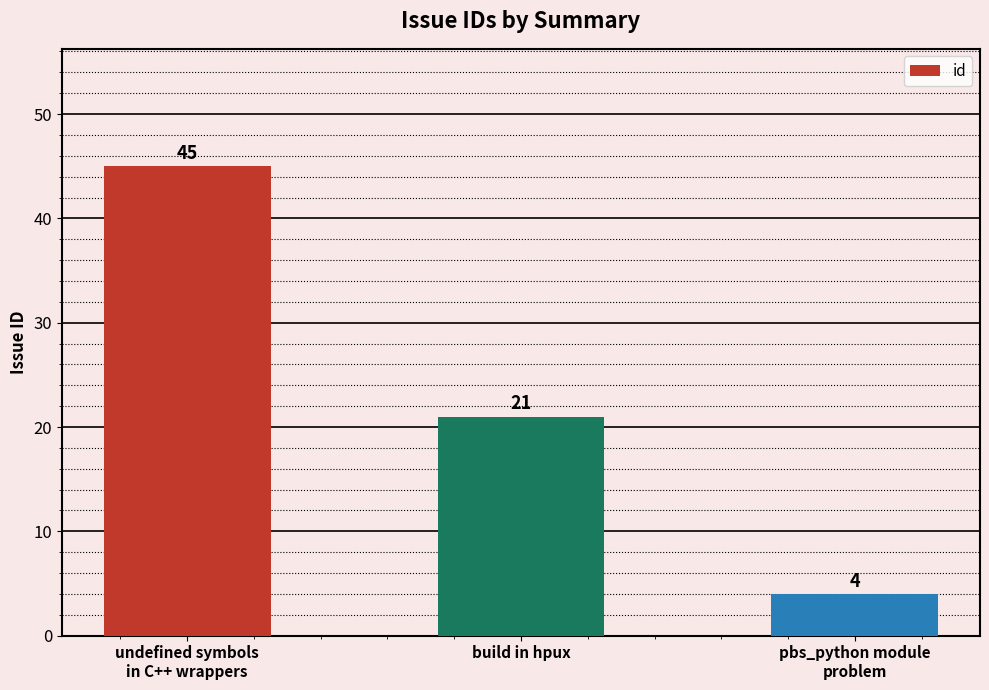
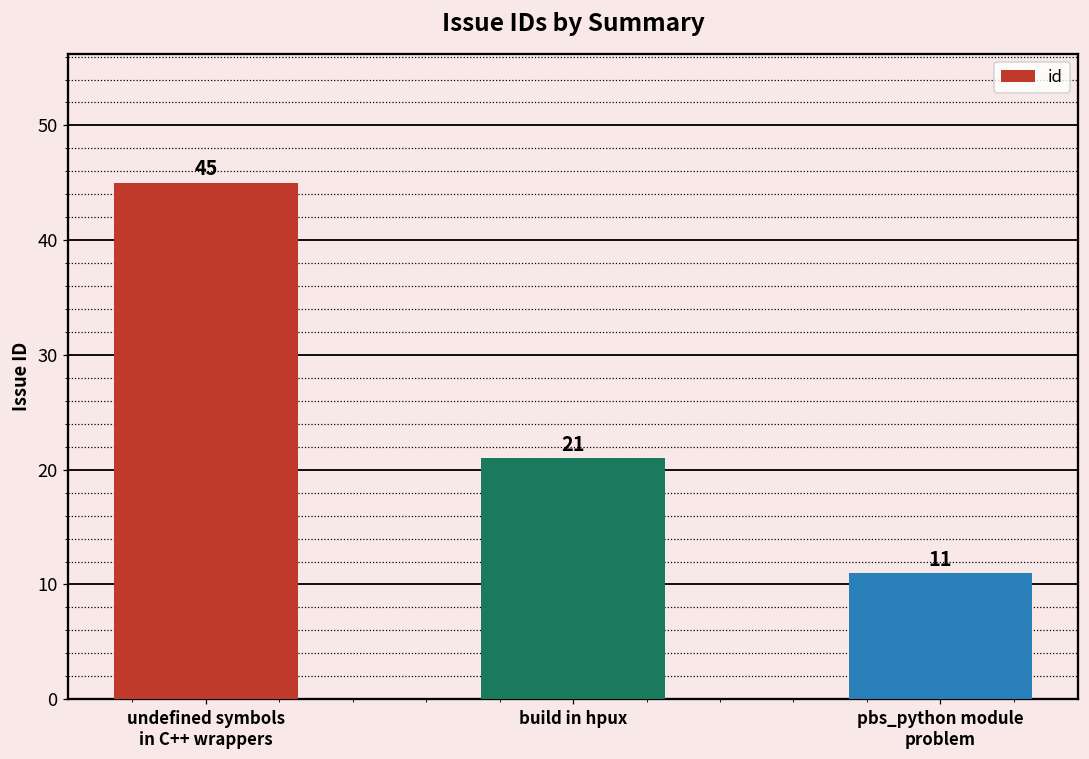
pbs_python module problem: 4 -> 11
